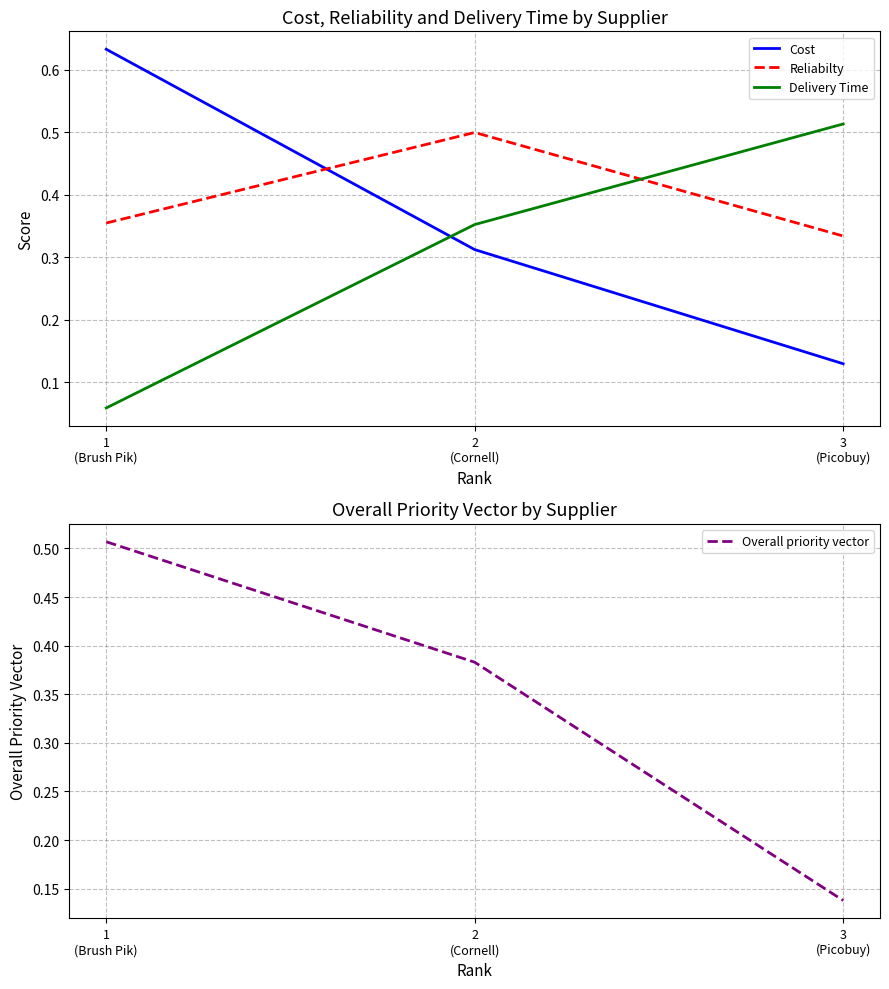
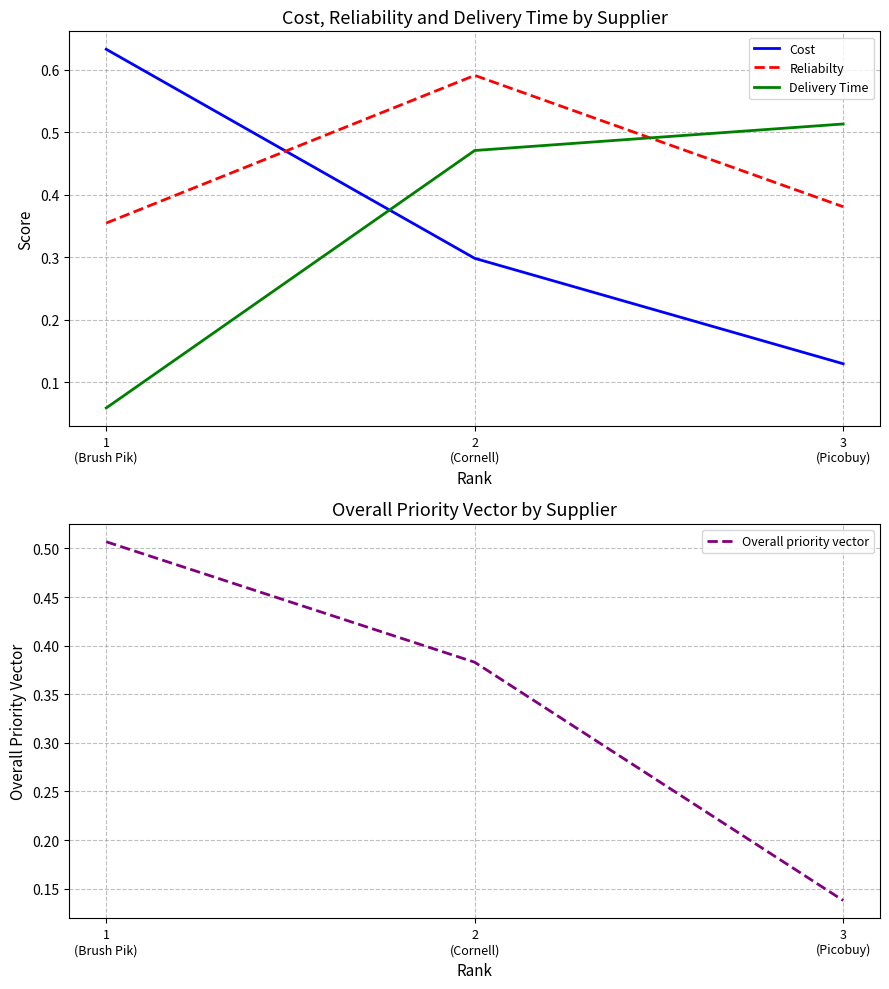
Cost, Reliability and Delivery Time by Supplier, Cost, 2 (Cornell): 0.31 -> 0.30
Cost, Reliability and Delivery Time by Supplier, Reliabilty, 2 (Cornell): 0.50 -> 0.59
Cost, Reliability and Delivery Time by Supplier, Delivery Time, 2 (Cornell): 0.35 -> 0.47
Cost, Reliability and Delivery Time by Supplier, Reliabilty, 3 (Picobuy): 0.33 -> 0.38
